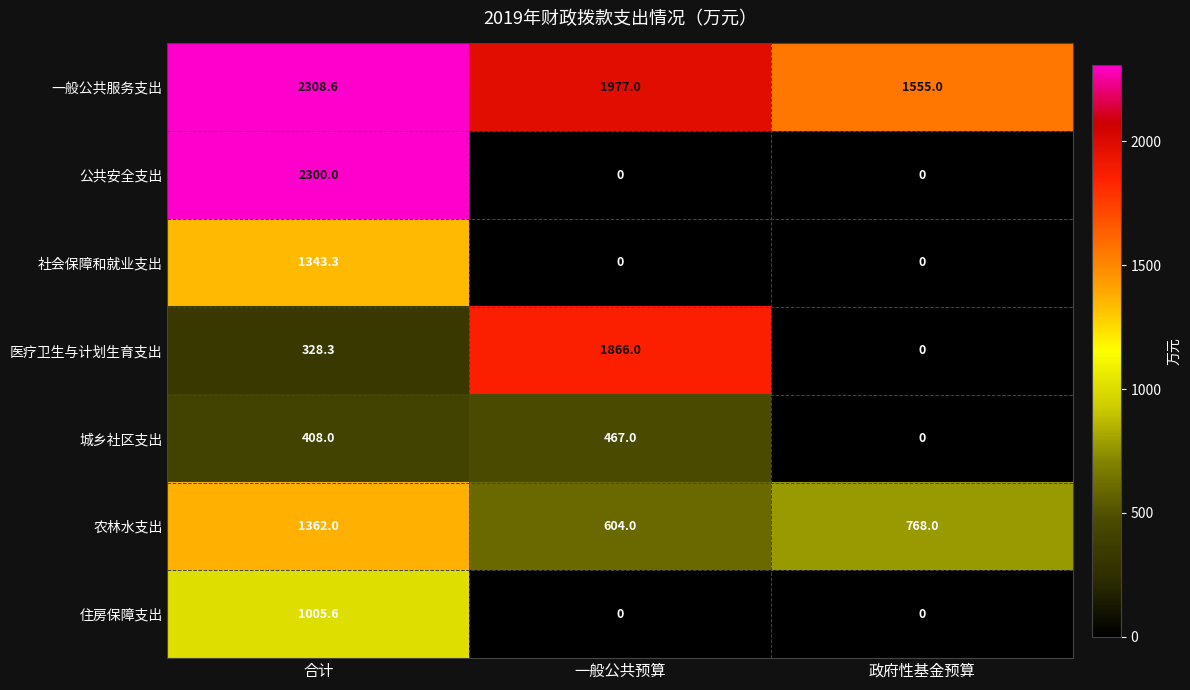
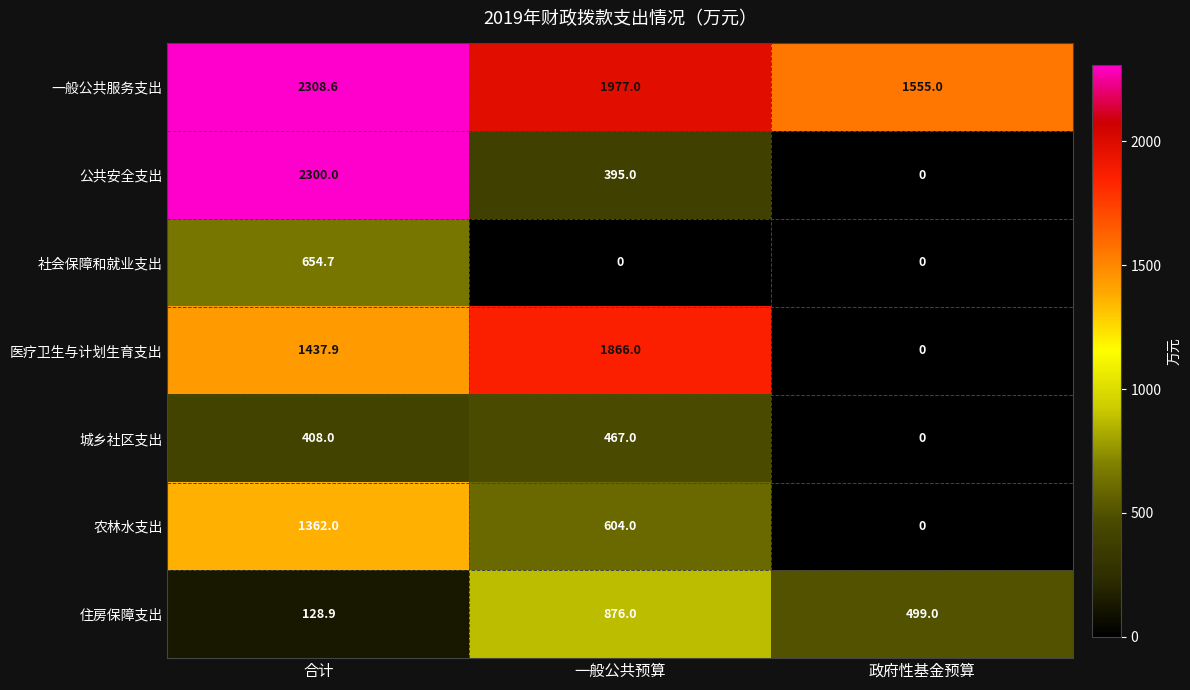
公共安全支出, 一般公共预算: 0 -> 395.0
社会保障和就业支出, 合计: 1343.3 -> 654.7
医疗卫生与计划生育支出, 合计: 328.3 -> 1437.9
农林水支出, 政府性基金预算: 768.0 -> 0
住房保障支出, 合计: 1005.6 -> 128.9
住房保障支出, 一般公共预算: 0 -> 876.0
住房保障支出, 政府性基金预算: 0 -> 499.0
